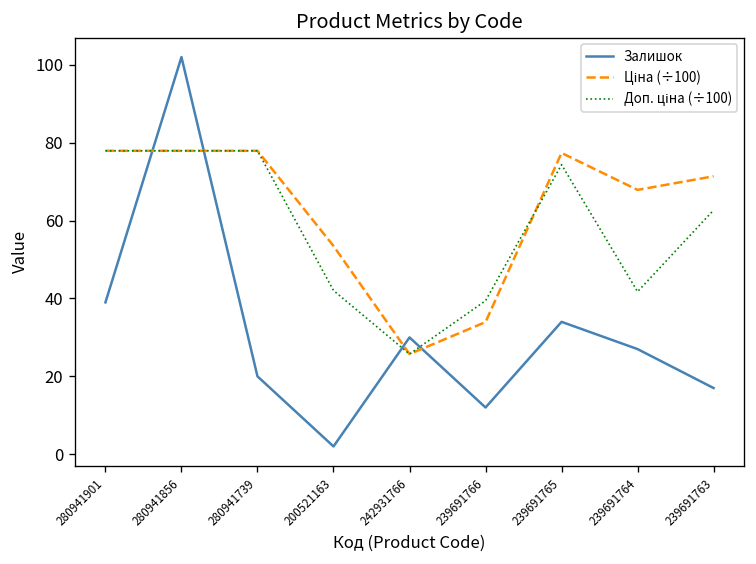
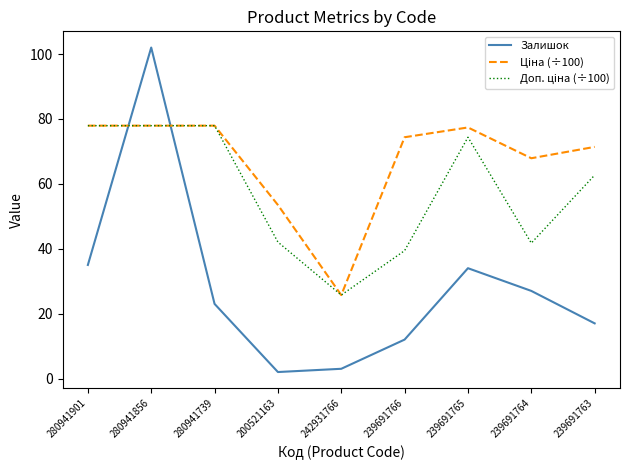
Залишок, 280941901: 39 -> 35
Залишок, 280941739: 20 -> 23
Залишок, 242931766: 30 -> 3
Ціна (÷100), 239691766: 34 -> 74
